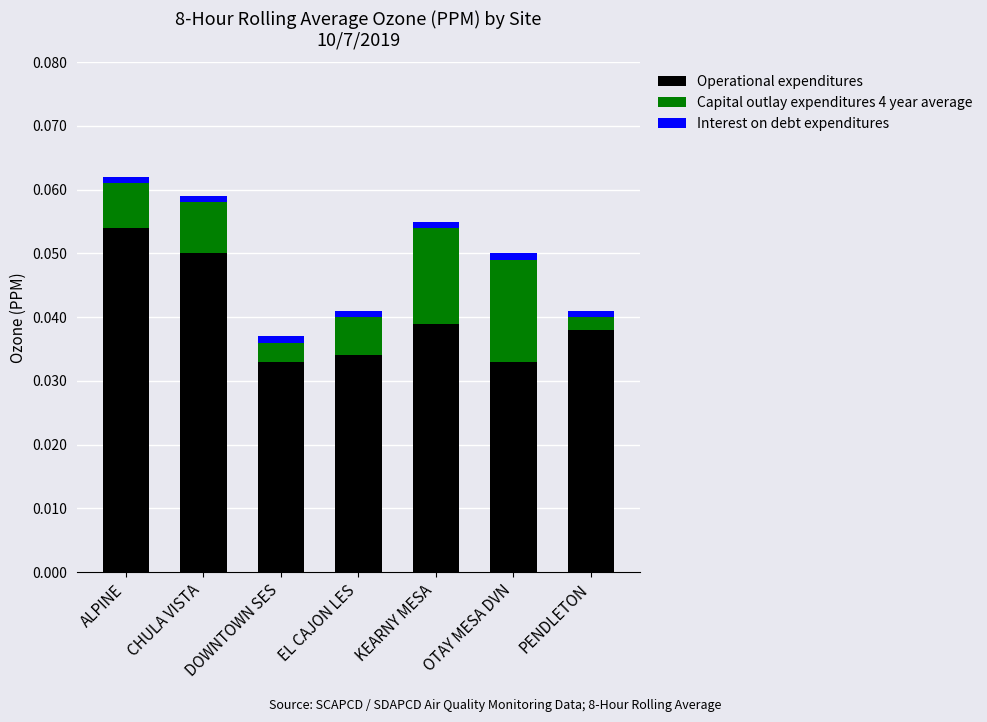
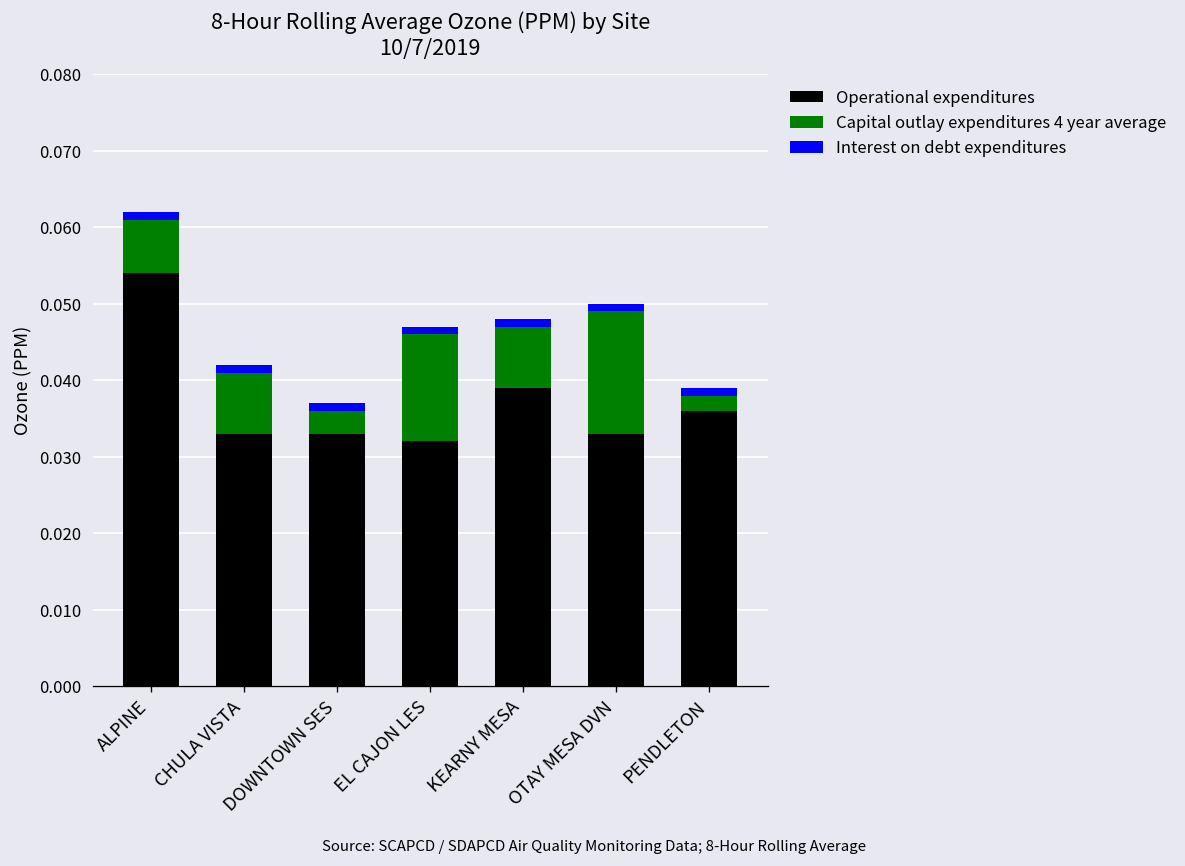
Operational expenditures, CHULA VISTA: 0.050 -> 0.033
Operational expenditures, EL CAJON LES: 0.034 -> 0.032
Capital outlay expenditures 4 year average, EL CAJON LES: 0.006 -> 0.014
Capital outlay expenditures 4 year average, KEARNY MESA: 0.015 -> 0.008
Operational expenditures, PENDLETON: 0.038 -> 0.036
